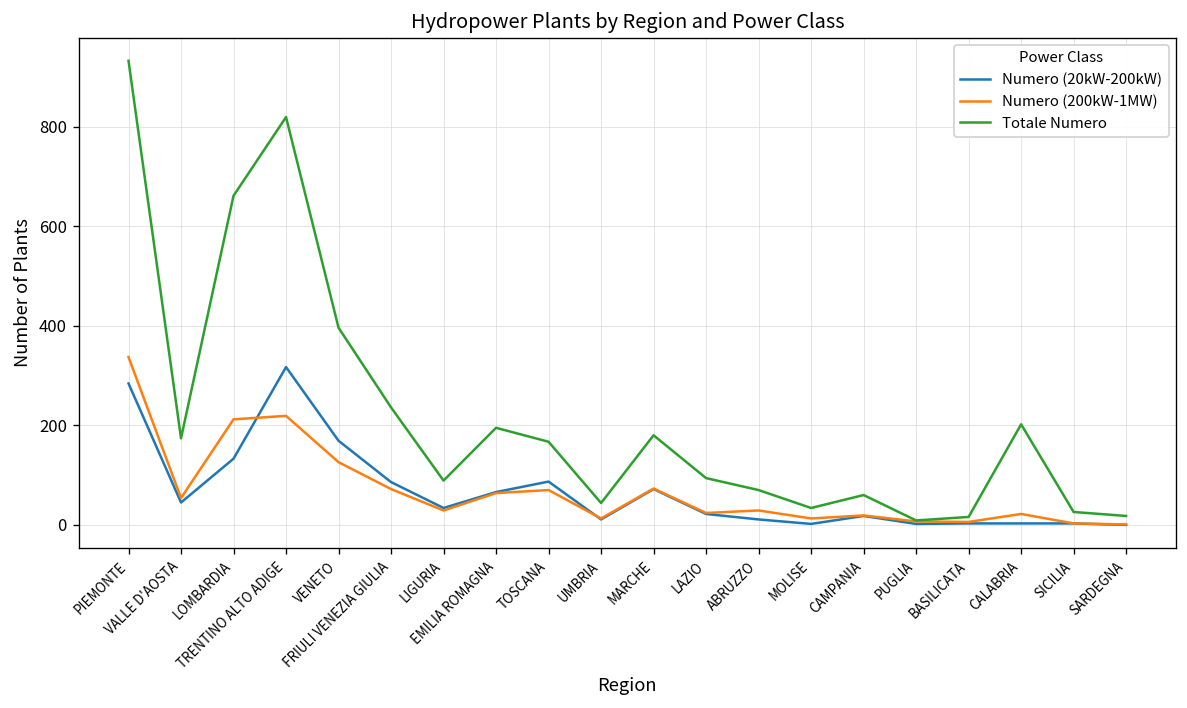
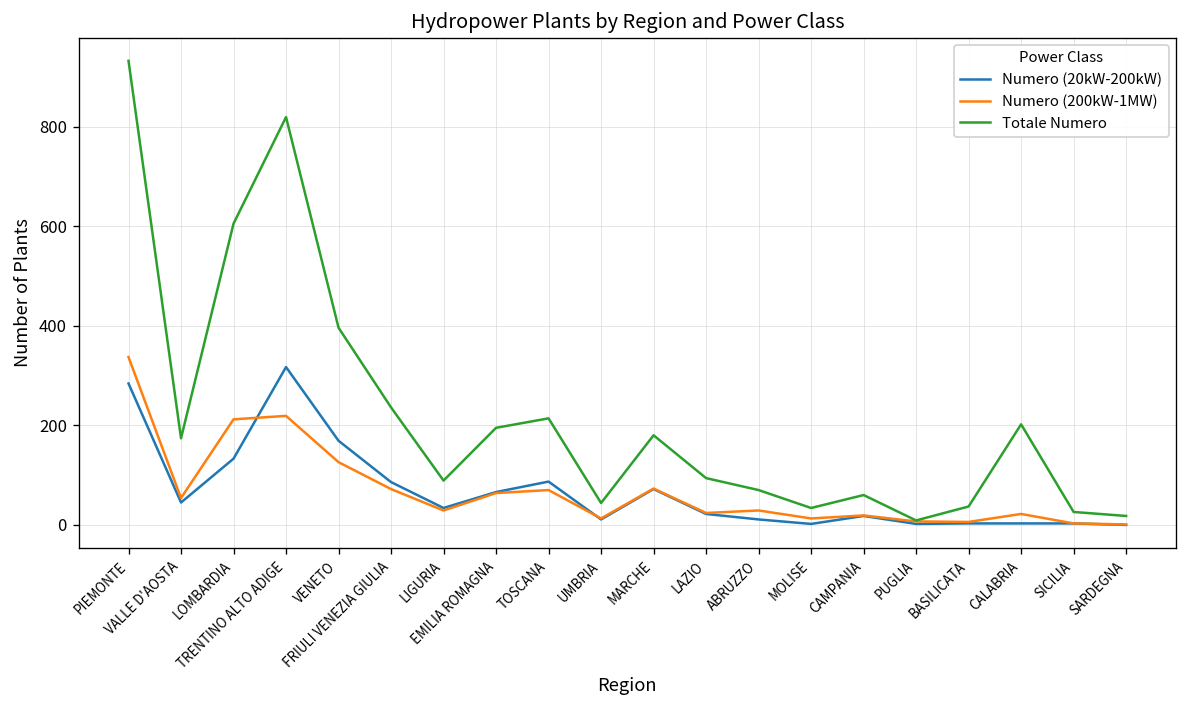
Totale Numero, LOMBARDIA: 660 -> 610
Totale Numero, TOSCANA: 170 -> 210
Totale Numero, BASILICATA: 20 -> 40
